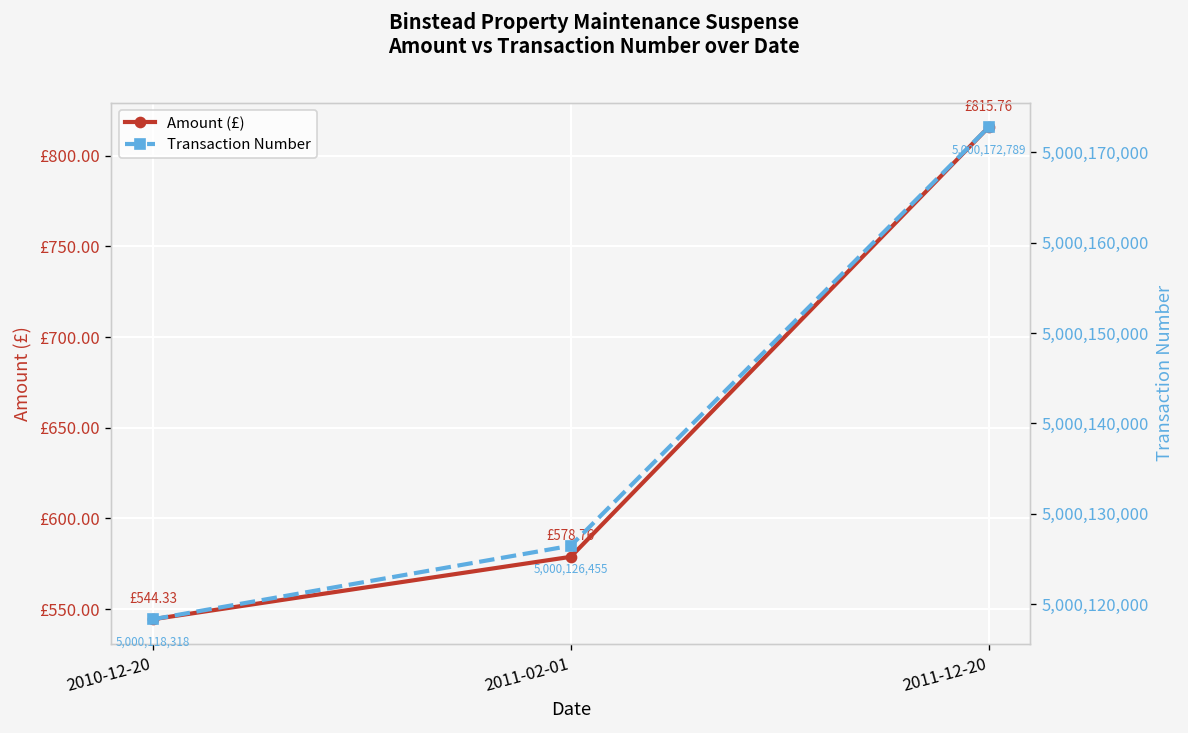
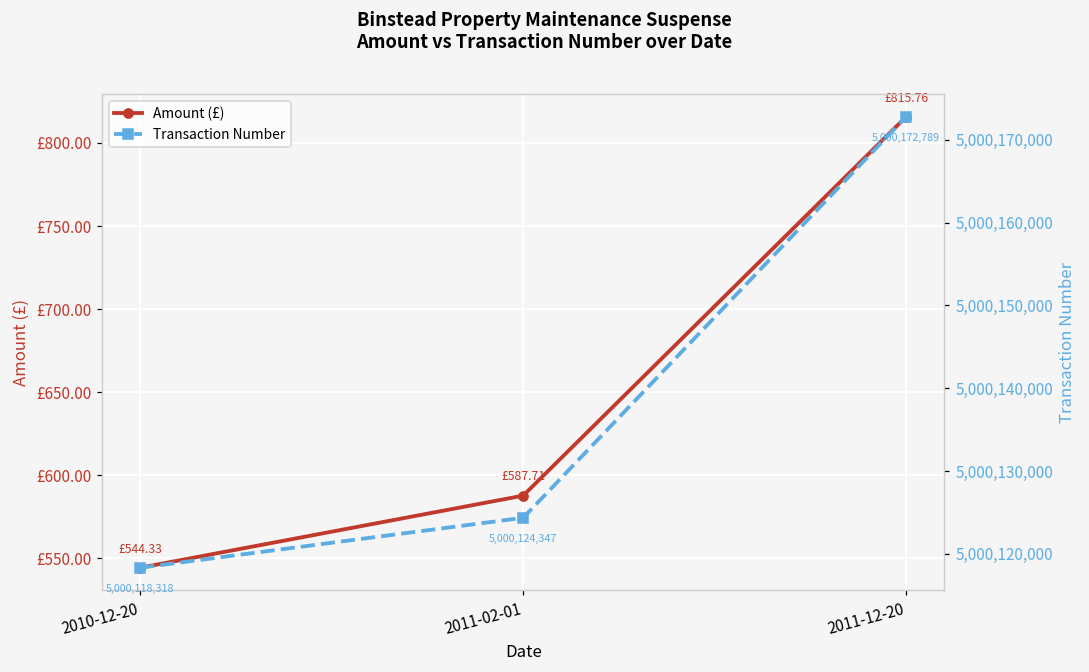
Amount (£), 2011-02-01: £578.76 -> £587.71
Transaction Number, 2011-02-01: 5,000,126,455 -> 5,000,124,347
